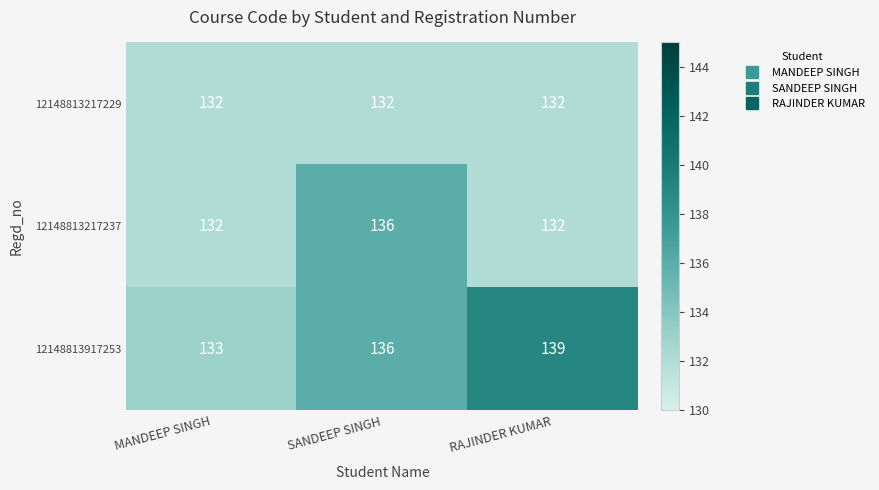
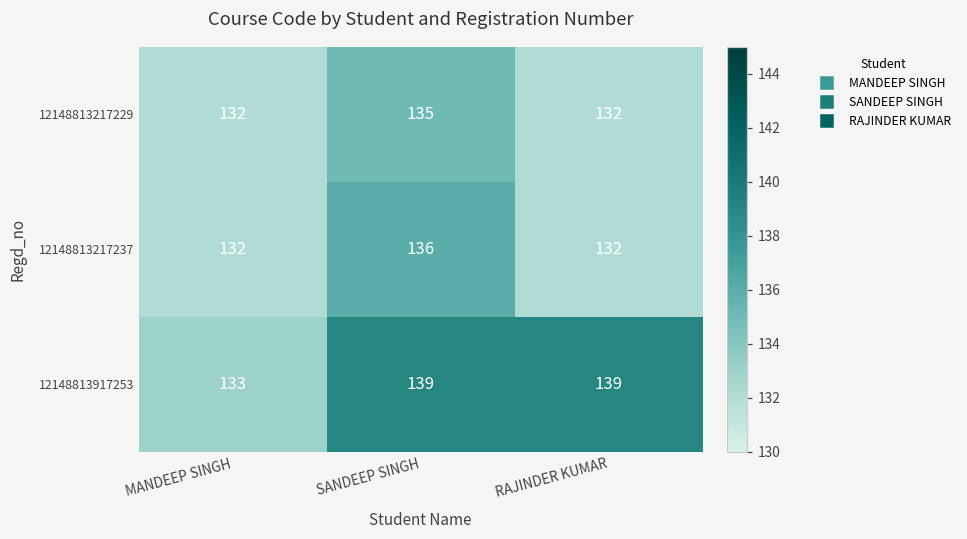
12148813217229, SANDEEP SINGH: 132 -> 135
12148813917253, SANDEEP SINGH: 136 -> 139
